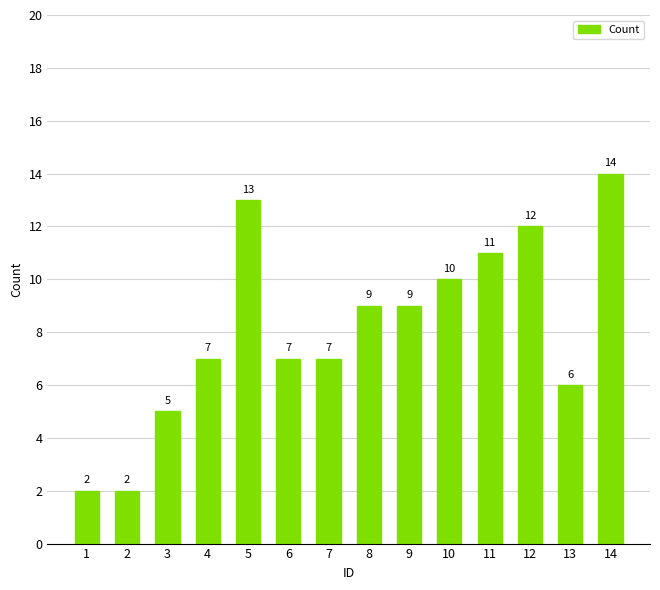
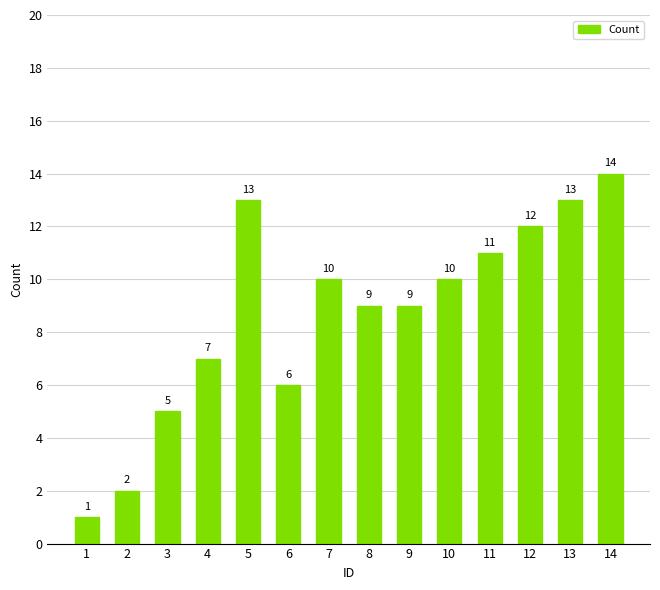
1: 2 -> 1
6: 7 -> 6
7: 7 -> 10
13: 6 -> 13
